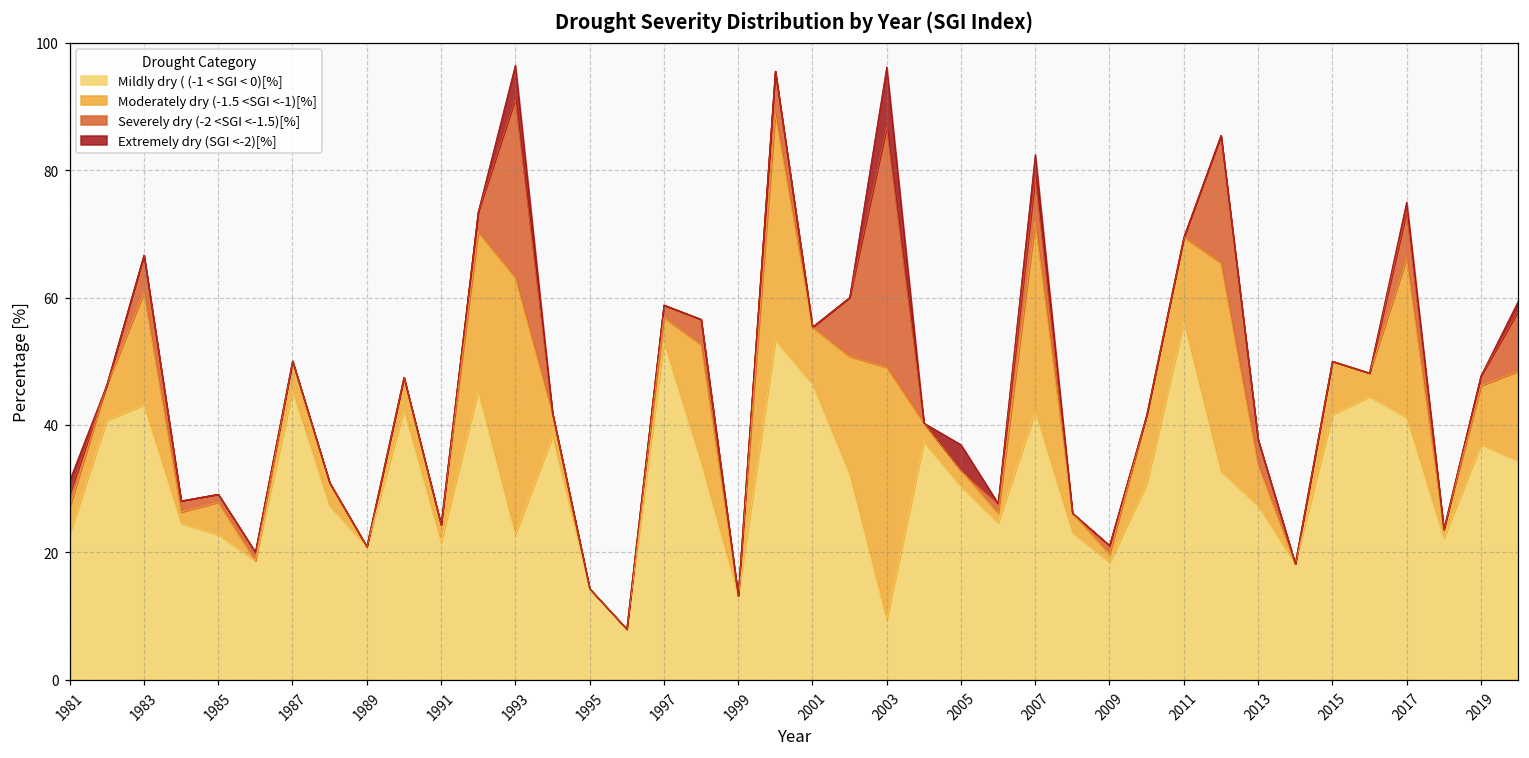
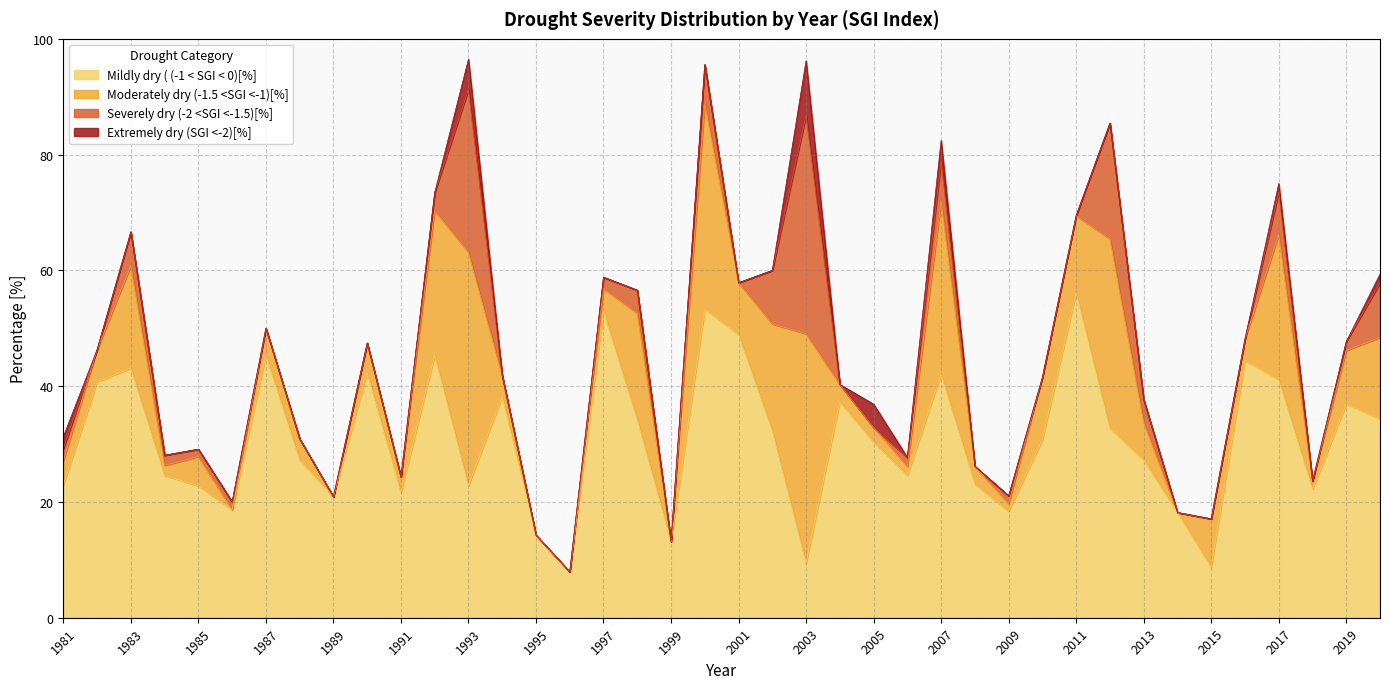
Mildly dry ( (-1 < SGI < 0)[%], 2001: 46 -> 49
Mildly dry ( (-1 < SGI < 0)[%], 2015: 42 -> 9
